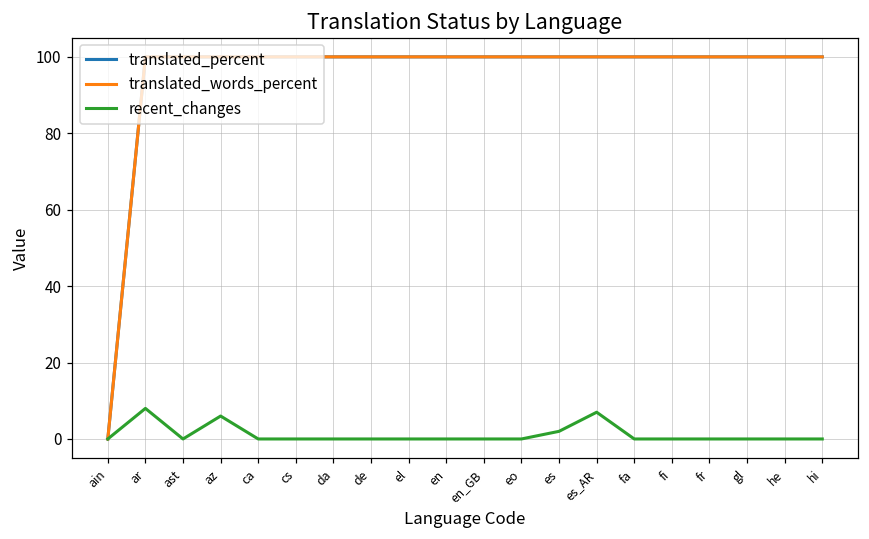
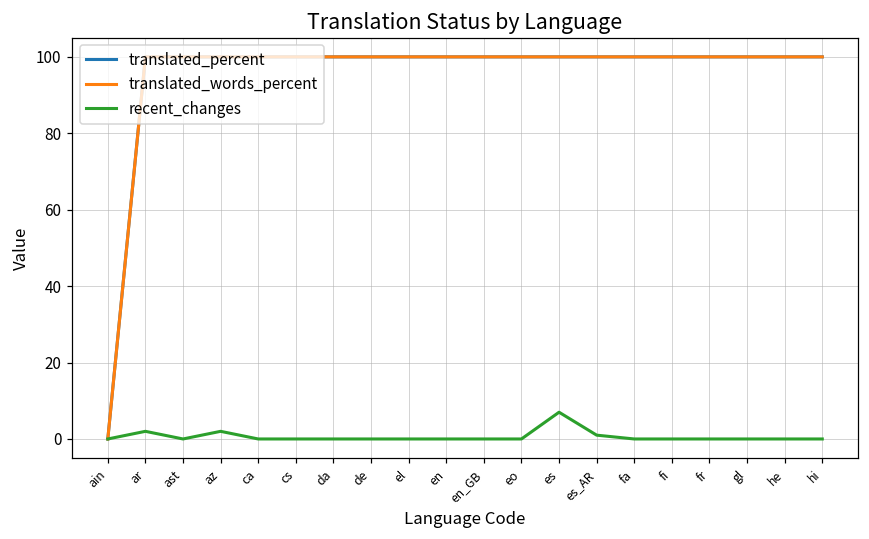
recent_changes, ar: 8 -> 2
recent_changes, az: 6 -> 2
recent_changes, es: 2 -> 7
recent_changes, es_AR: 7 -> 1
